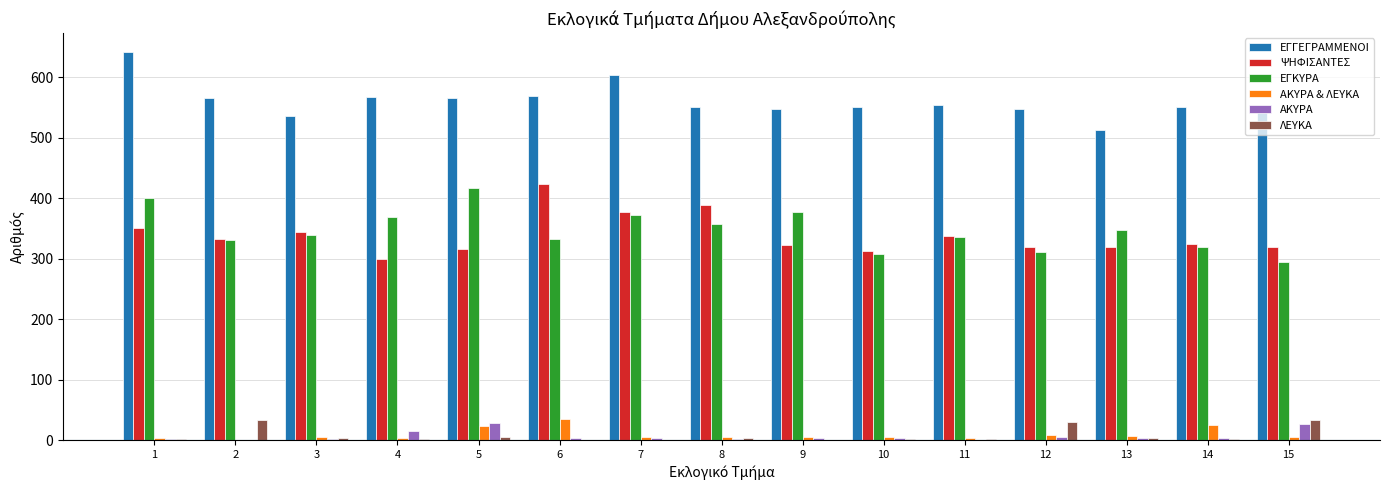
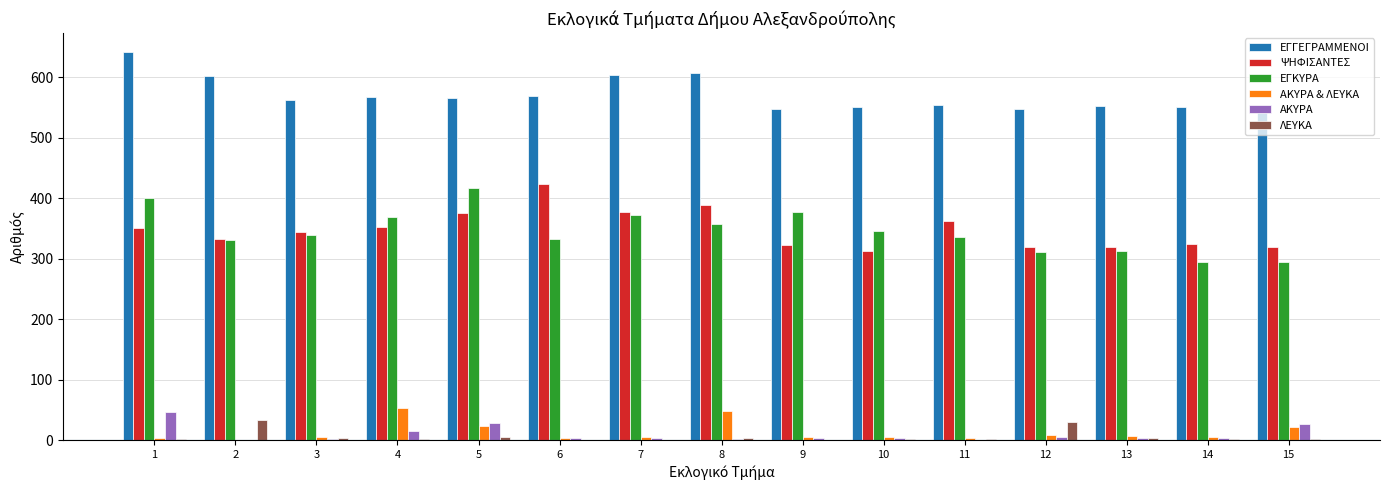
ΑΚΥΡΑ, 1: 0 -> 50
ΕΓΓΕΓΡΑΜΜΕΝΟΙ, 2: 570 -> 600
ΕΓΓΕΓΡΑΜΜΕΝΟΙ, 3: 540 -> 560
ΨΗΦΙΣΑΝΤΕΣ, 4: 300 -> 350
ΑΚΥΡΑ & ΛΕΥΚΑ, 4: 0 -> 50
ΨΗΦΙΣΑΝΤΕΣ, 5: 320 -> 380
ΑΚΥΡΑ & ΛΕΥΚΑ, 6: 40 -> 0
ΕΓΓΕΓΡΑΜΜΕΝΟΙ, 8: 550 -> 610
ΑΚΥΡΑ & ΛΕΥΚΑ, 8: 10 -> 50
ΕΓΚΥΡΑ, 10: 310 -> 350
ΨΗΦΙΣΑΝΤΕΣ, 11: 340 -> 360
ΕΓΓΕΓΡΑΜΜΕΝΟΙ, 13: 510 -> 550
ΕΓΚΥΡΑ, 13: 350 -> 310
ΕΓΚΥΡΑ, 14: 320 -> 300
ΑΚΥΡΑ & ΛΕΥΚΑ, 14: 30 -> 10
ΑΚΥΡΑ & ΛΕΥΚΑ, 15: 10 -> 20
ΛΕΥΚΑ, 15: 30 -> 0
